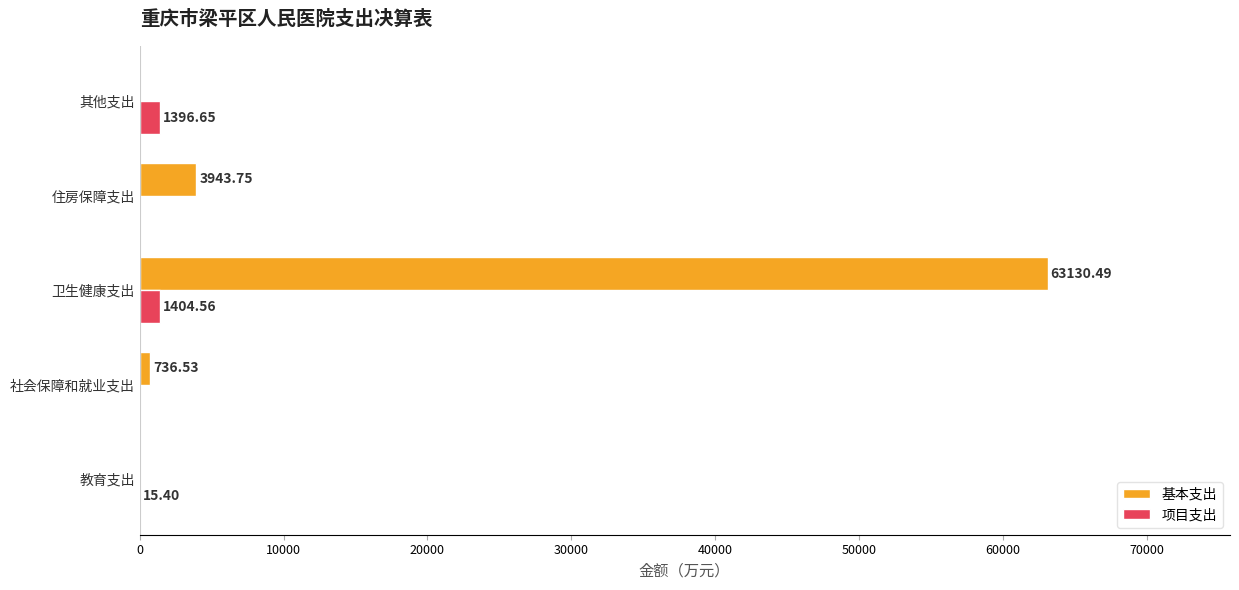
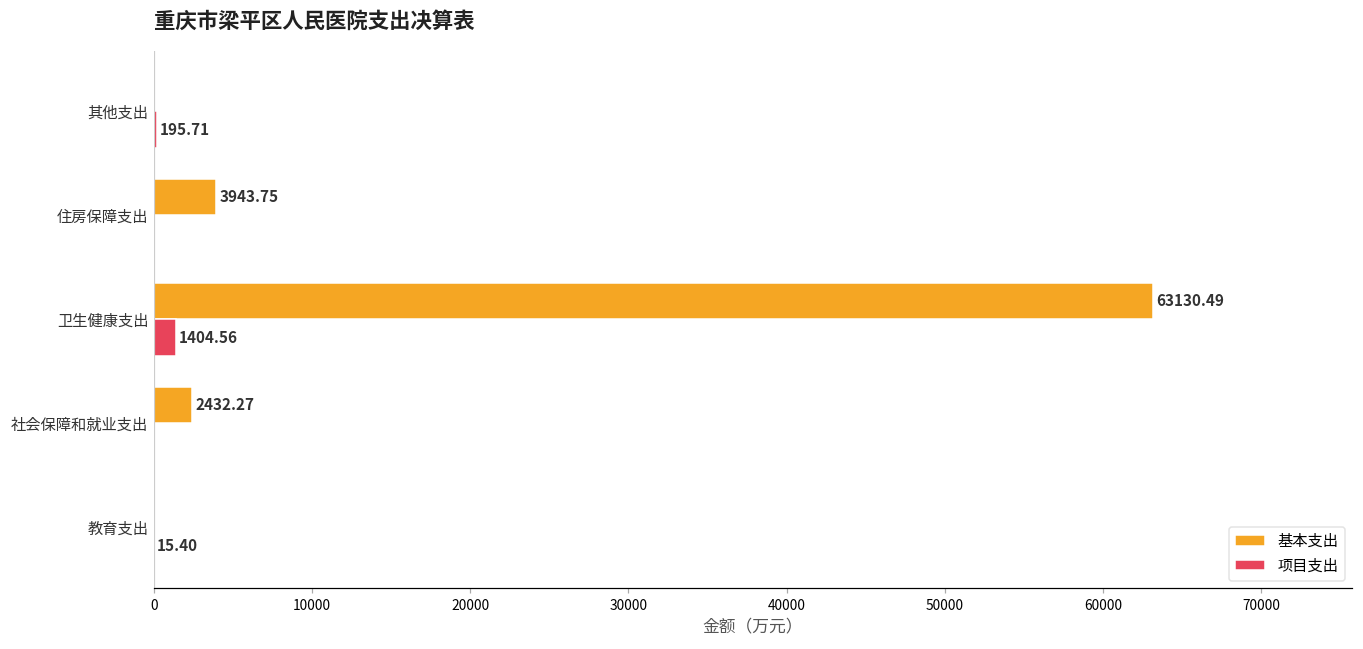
项目支出, 其他支出: 1396.65 -> 195.71
基本支出, 社会保障和就业支出: 736.53 -> 2432.27
